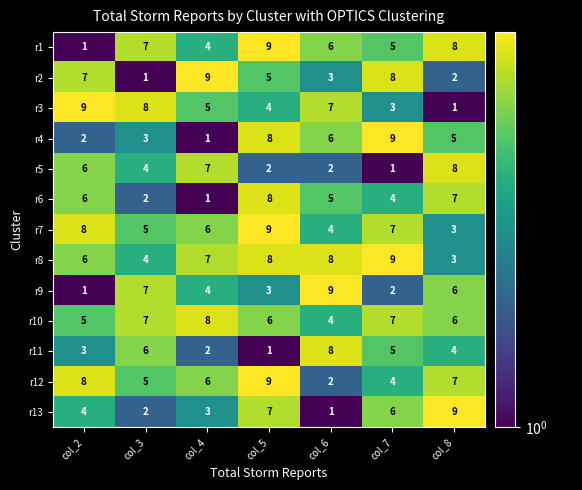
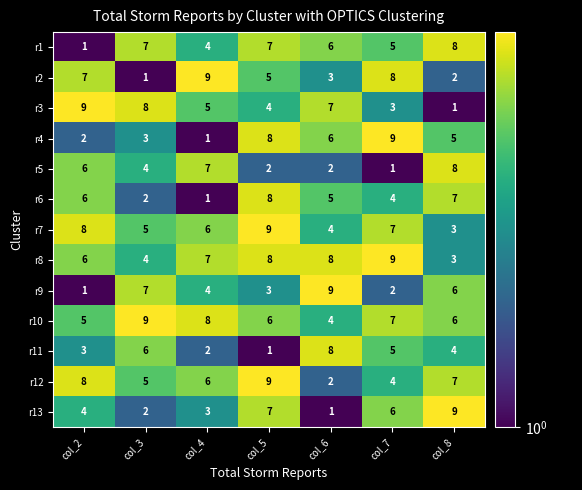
r1, col_5: 9 -> 7
r10, col_3: 7 -> 9
